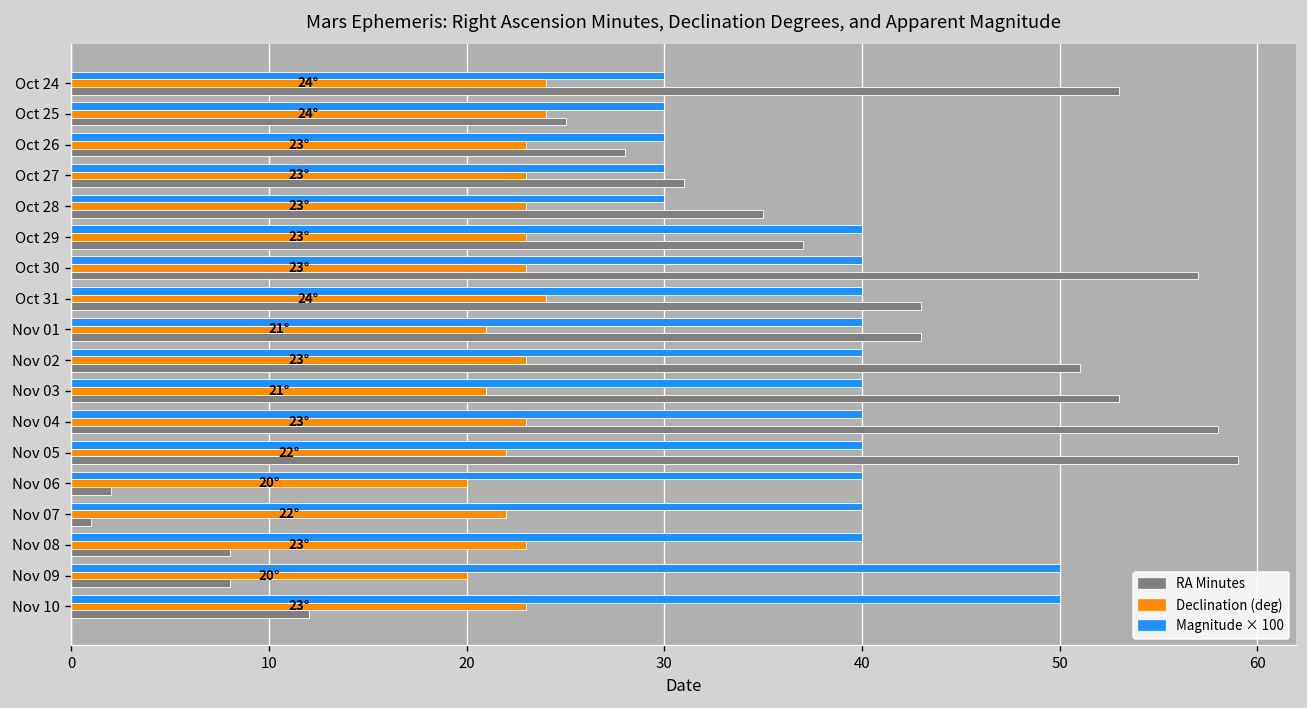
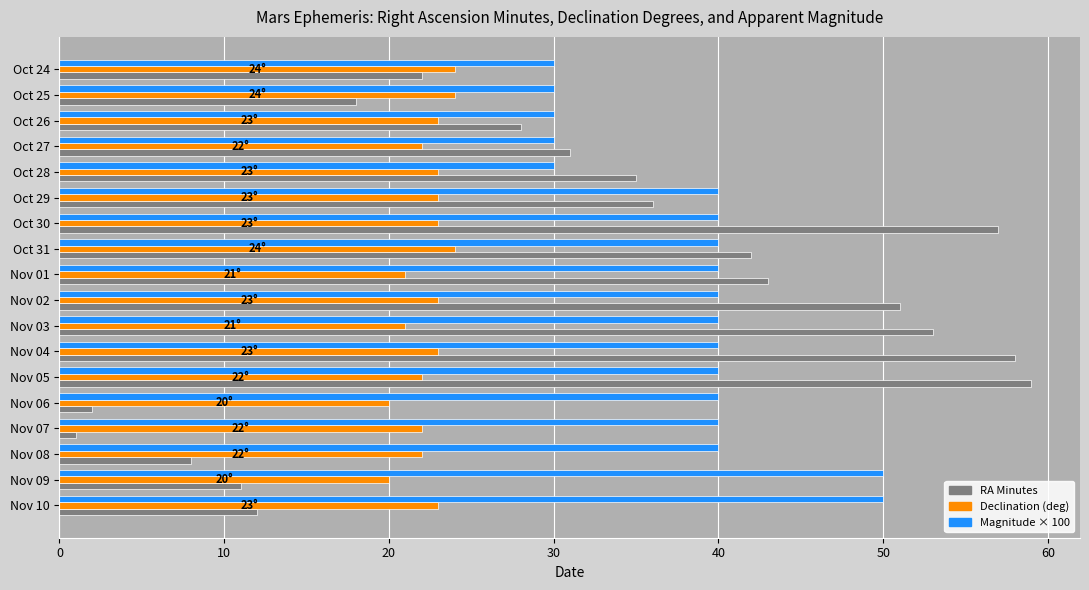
RA Minutes, Oct 24: 53 -> 22
RA Minutes, Oct 25: 25 -> 18
Declination (deg), Oct 27: 23° -> 22°
RA Minutes, Oct 29: 37 -> 36
RA Minutes, Oct 31: 43 -> 42
Declination (deg), Nov 08: 23° -> 22°
RA Minutes, Nov 09: 8 -> 11
